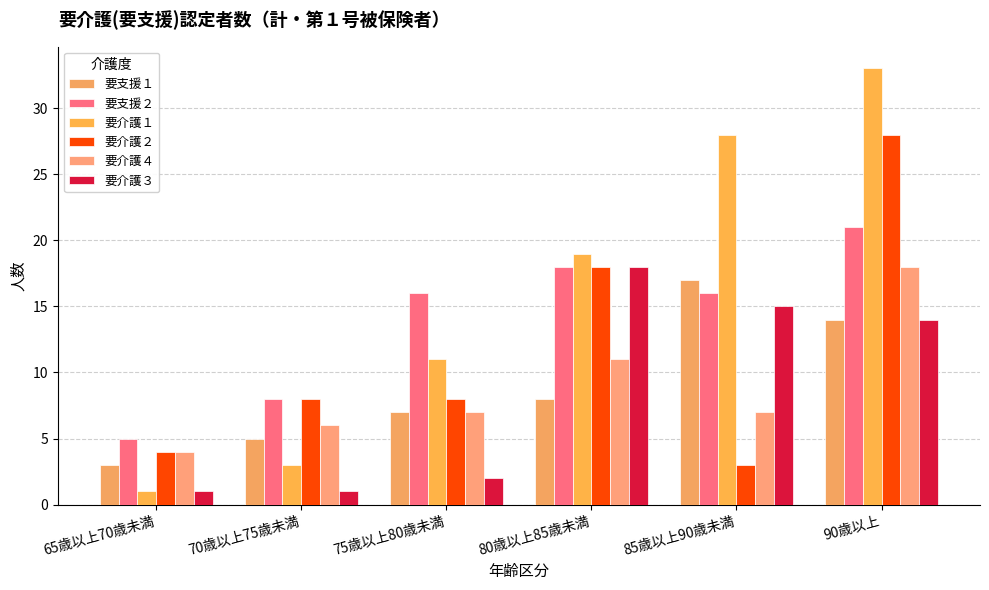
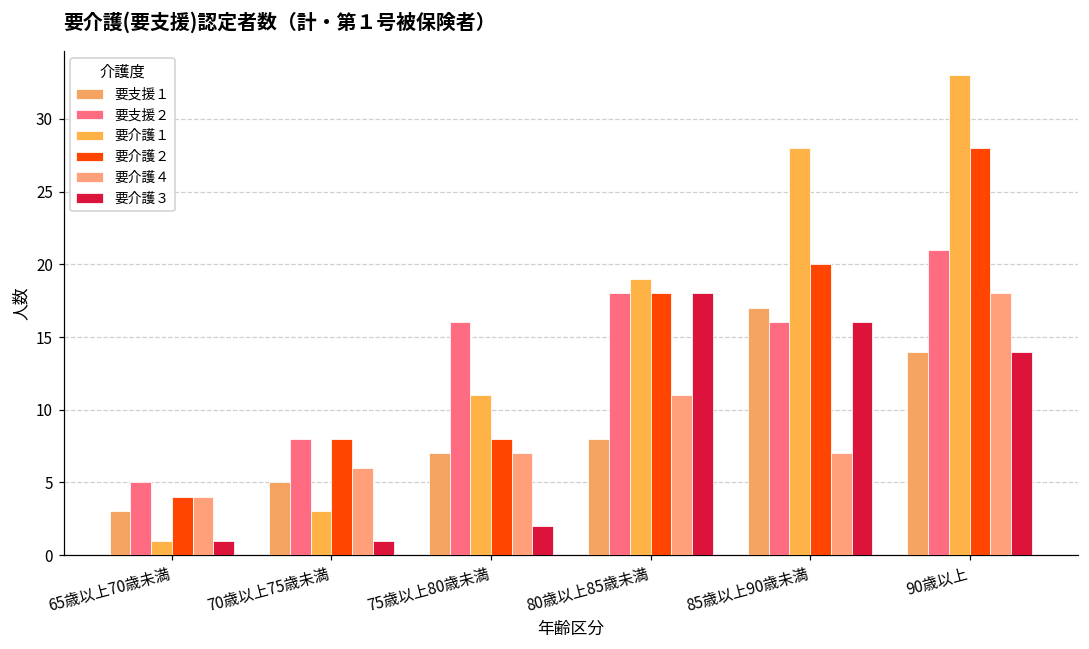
要介護２, 85歳以上90歳未満: 3 -> 20
要介護３, 85歳以上90歳未満: 15 -> 16
